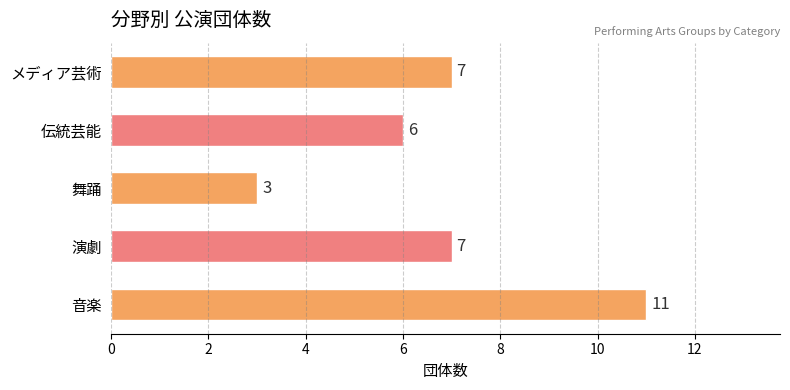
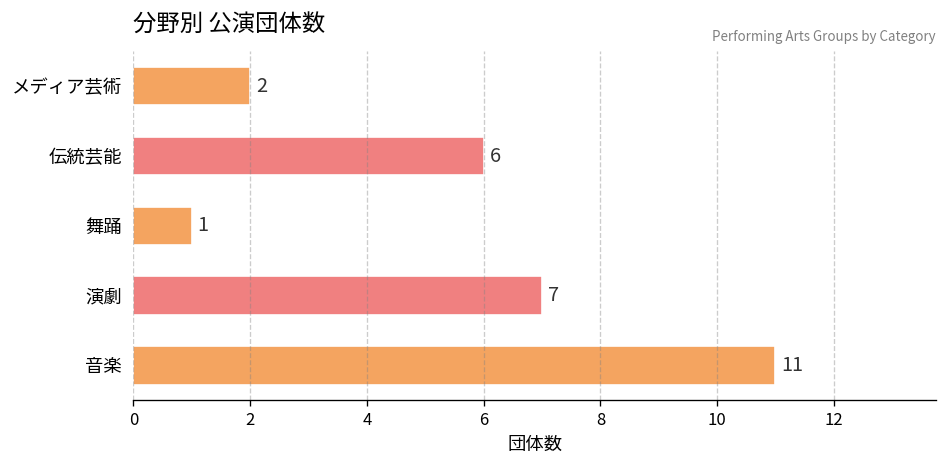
メディア芸術: 7 -> 2
舞踊: 3 -> 1
